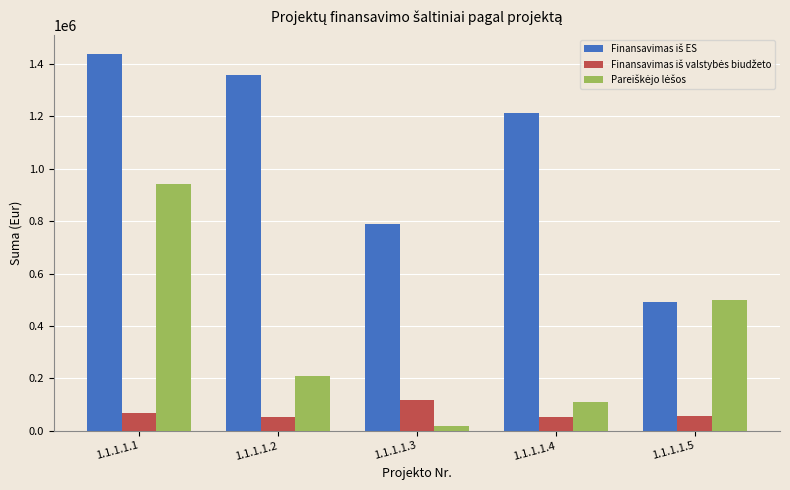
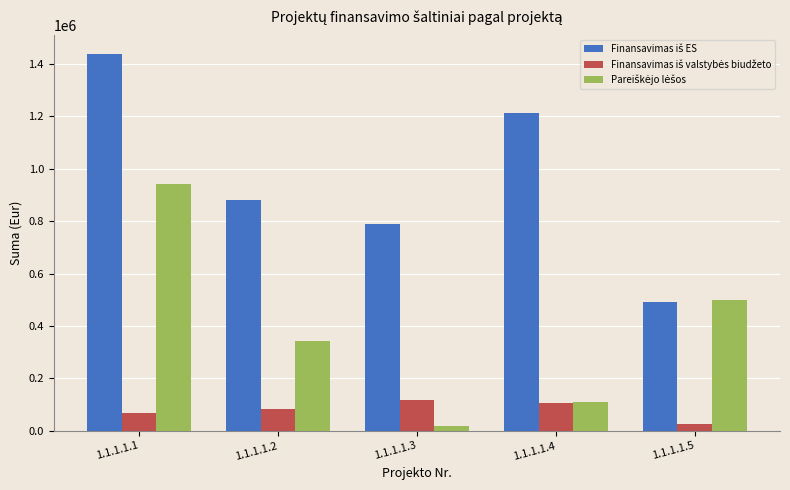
Finansavimas iš ES, 1.1.1.1.2: 1360000 -> 880000
Finansavimas iš valstybės biudžeto, 1.1.1.1.2: 50000 -> 80000
Pareiškėjo lėšos, 1.1.1.1.2: 210000 -> 340000
Finansavimas iš valstybės biudžeto, 1.1.1.1.4: 50000 -> 110000
Finansavimas iš valstybės biudžeto, 1.1.1.1.5: 60000 -> 30000
